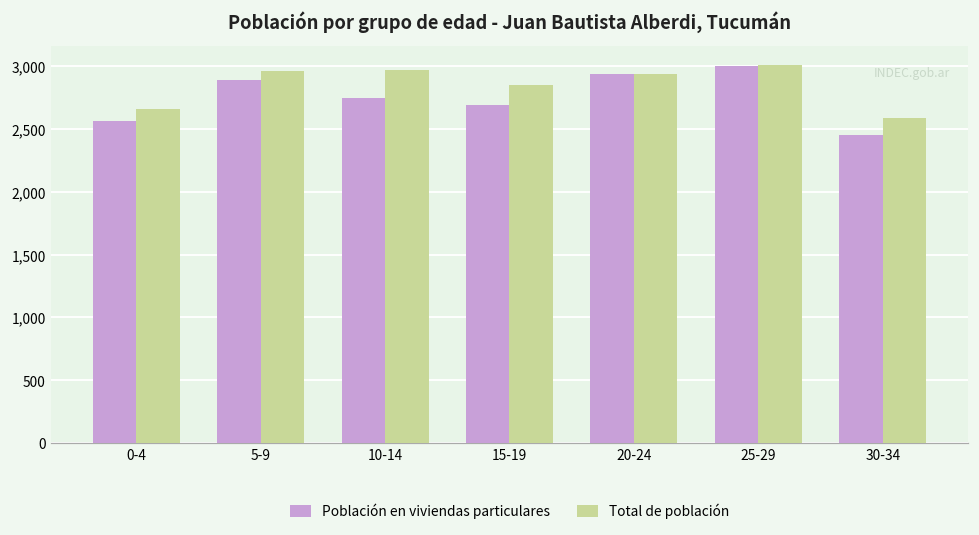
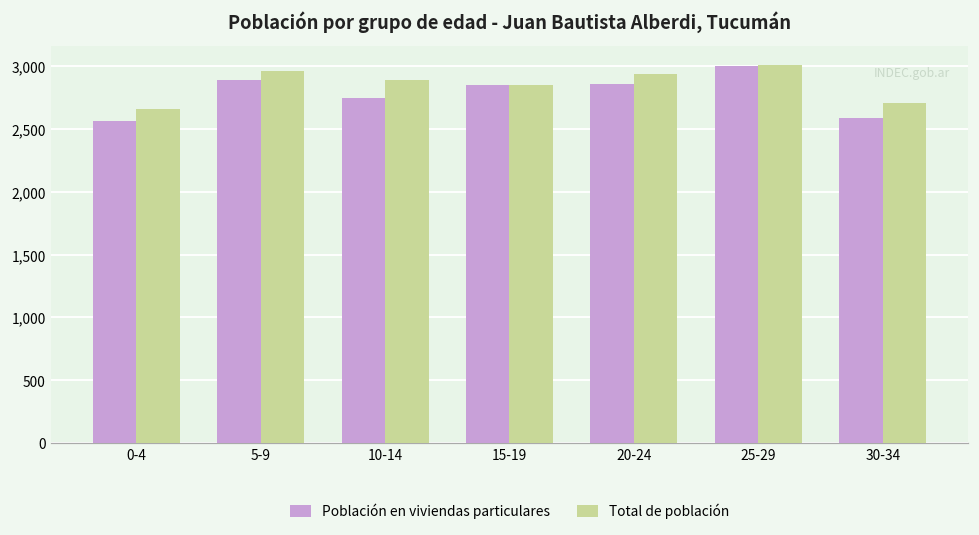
Total de población, 10-14: 2,970 -> 2,890
Población en viviendas particulares, 15-19: 2,690 -> 2,850
Población en viviendas particulares, 20-24: 2,940 -> 2,860
Población en viviendas particulares, 30-34: 2,450 -> 2,590
Total de población, 30-34: 2,590 -> 2,700
